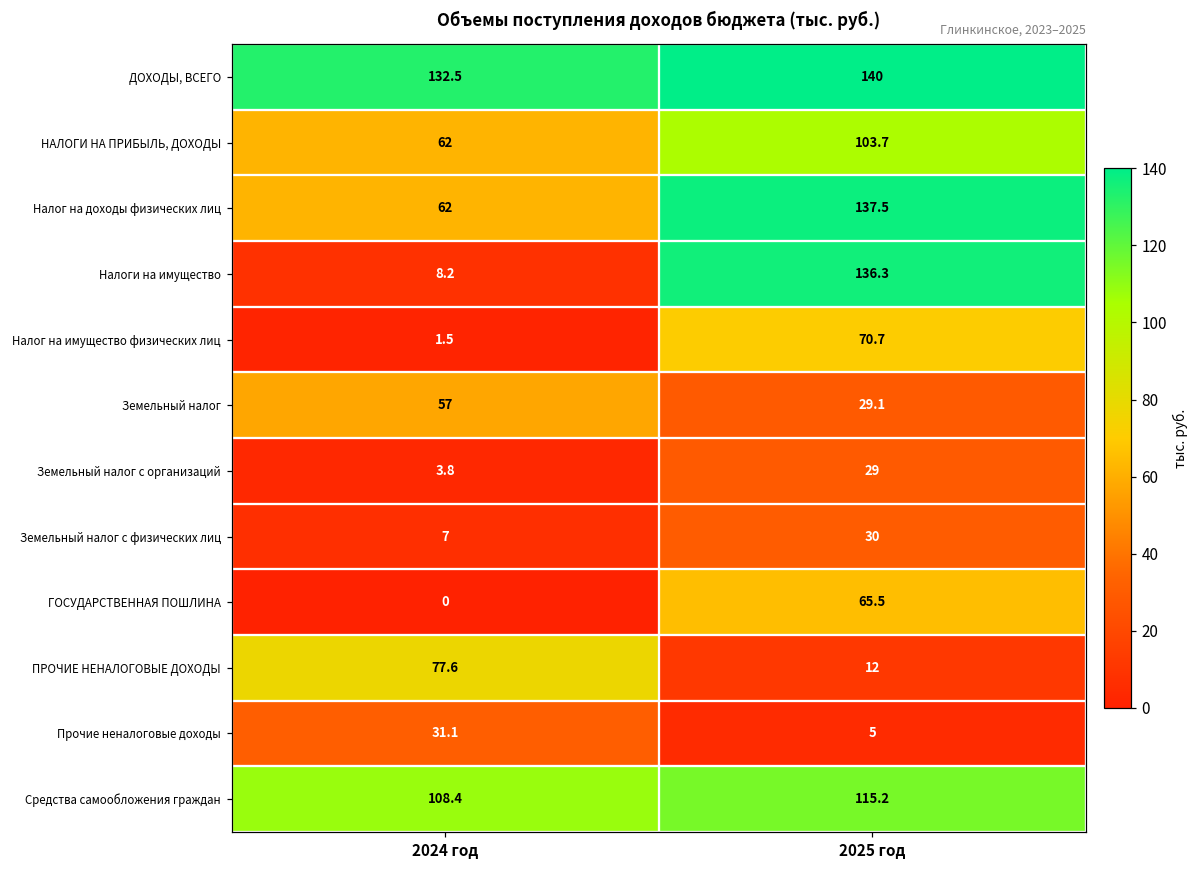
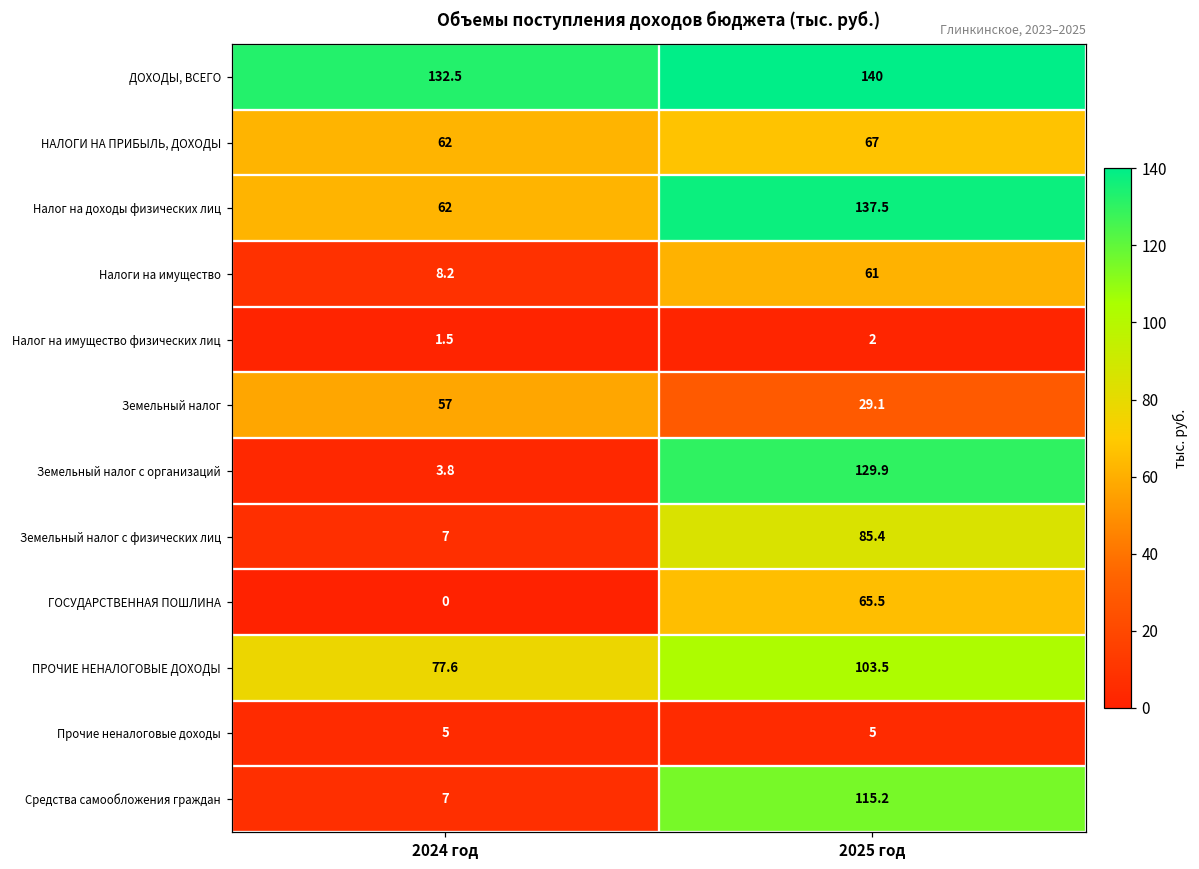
НАЛОГИ НА ПРИБЫЛЬ, ДОХОДЫ, 2025 год: 103.7 -> 67
Налоги на имущество, 2025 год: 136.3 -> 61
Налог на имущество физических лиц, 2025 год: 70.7 -> 2
Земельный налог с организаций, 2025 год: 29 -> 129.9
Земельный налог с физических лиц, 2025 год: 30 -> 85.4
ПРОЧИЕ НЕНАЛОГОВЫЕ ДОХОДЫ, 2025 год: 12 -> 103.5
Прочие неналоговые доходы, 2024 год: 31.1 -> 5
Средства самообложения граждан, 2024 год: 108.4 -> 7
